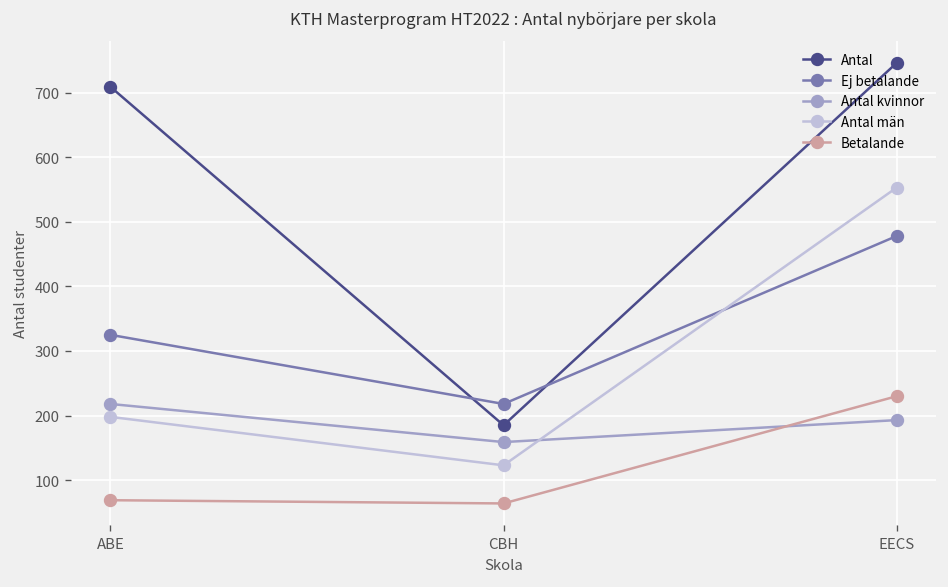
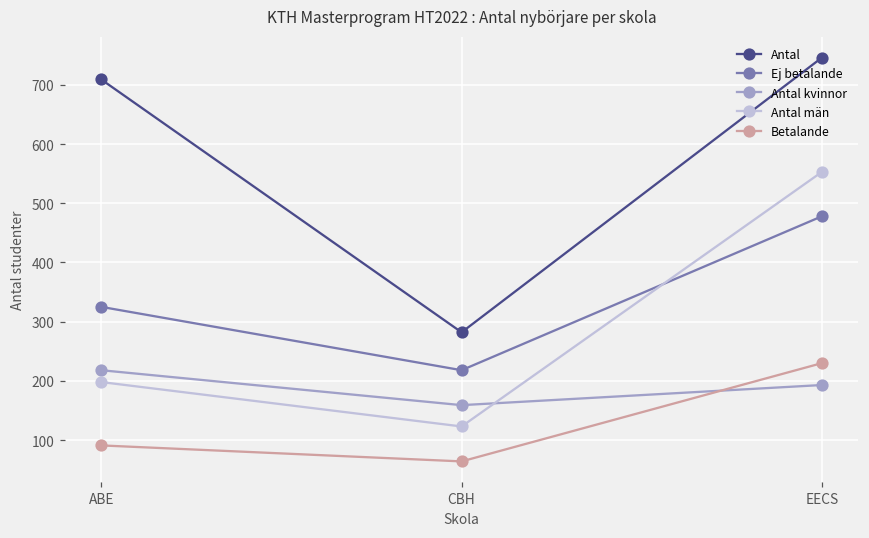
Betalande, ABE: 70 -> 90
Antal, CBH: 190 -> 280
